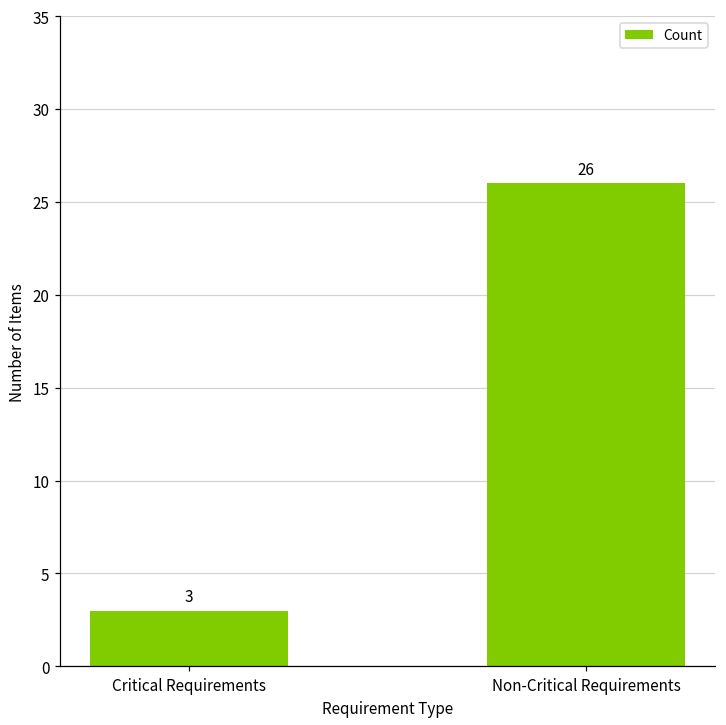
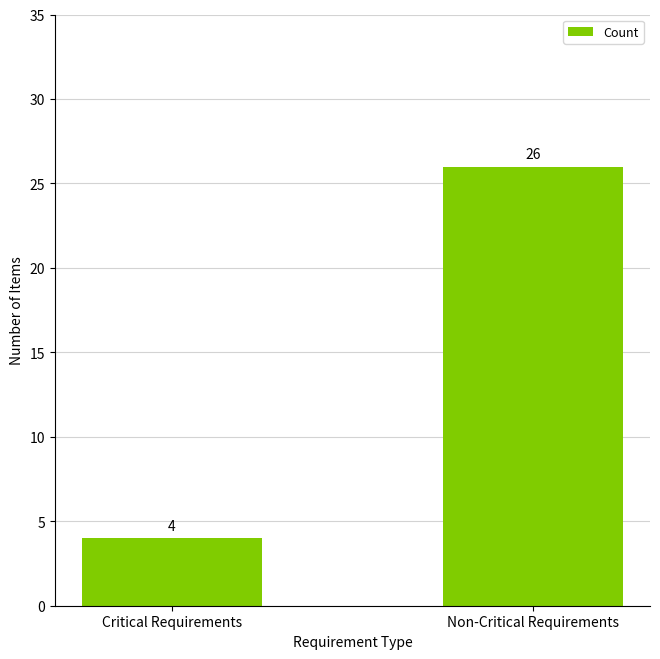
Critical Requirements: 3 -> 4
